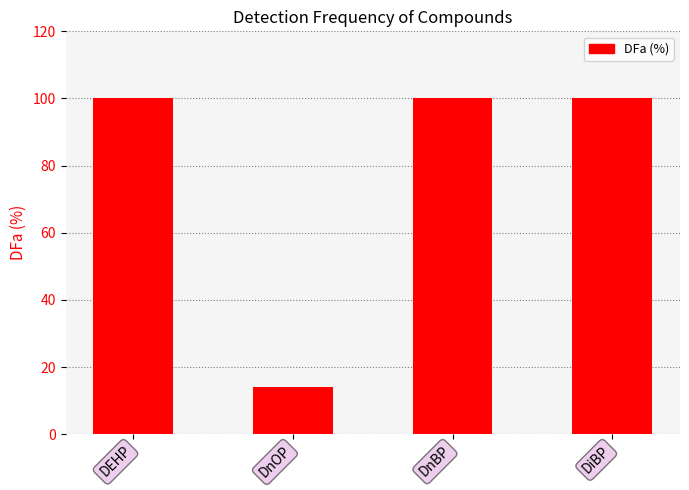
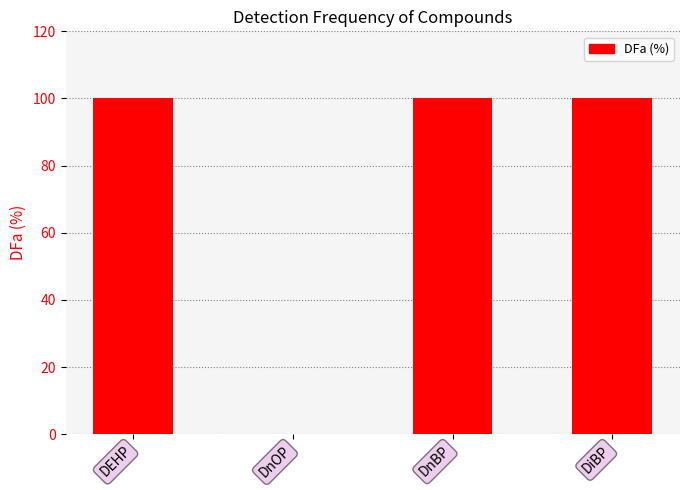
DnOP: 14 -> 0
